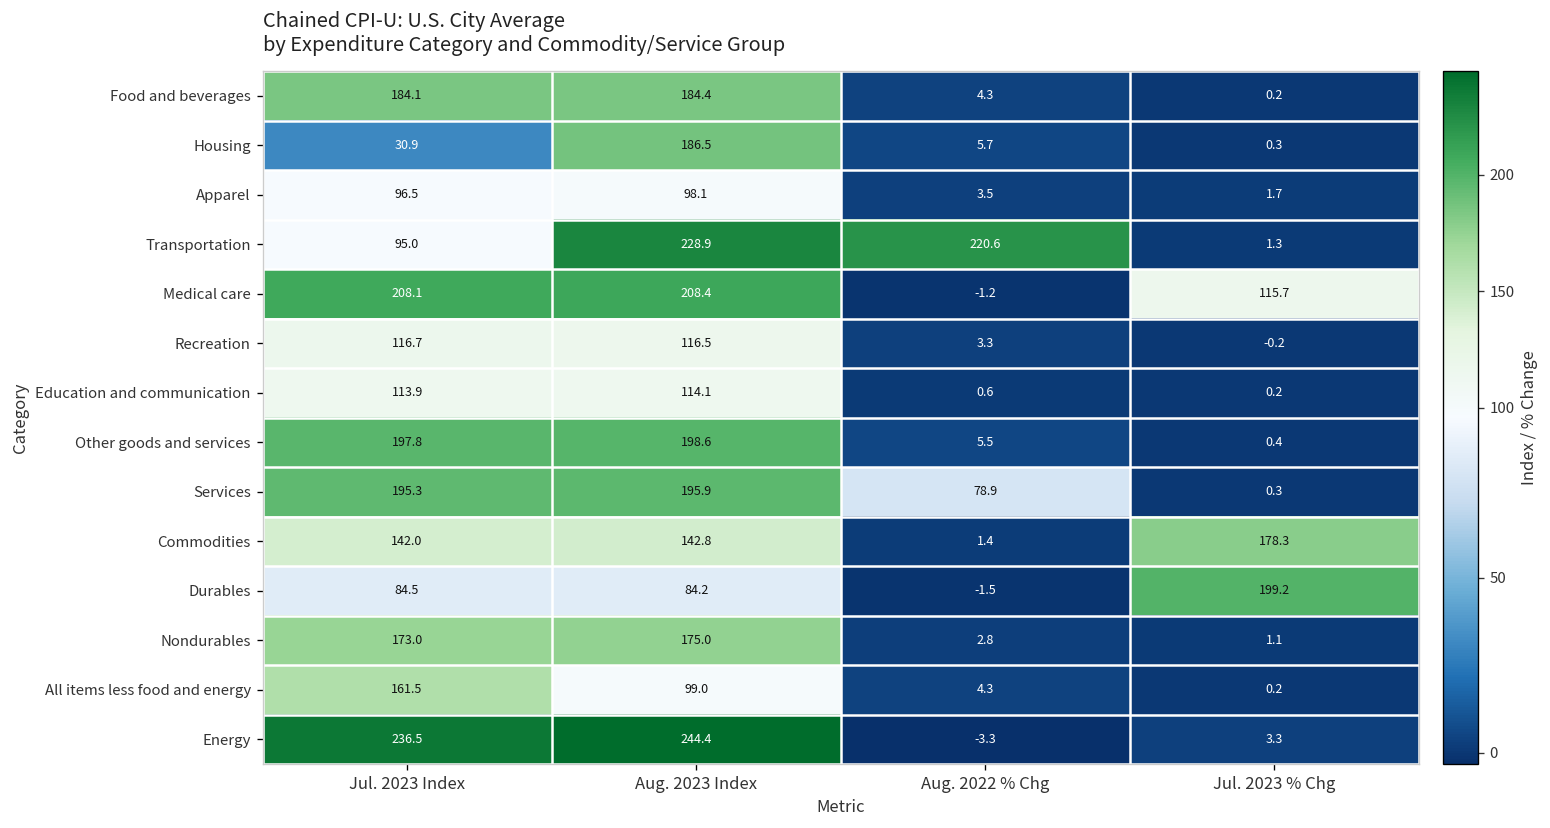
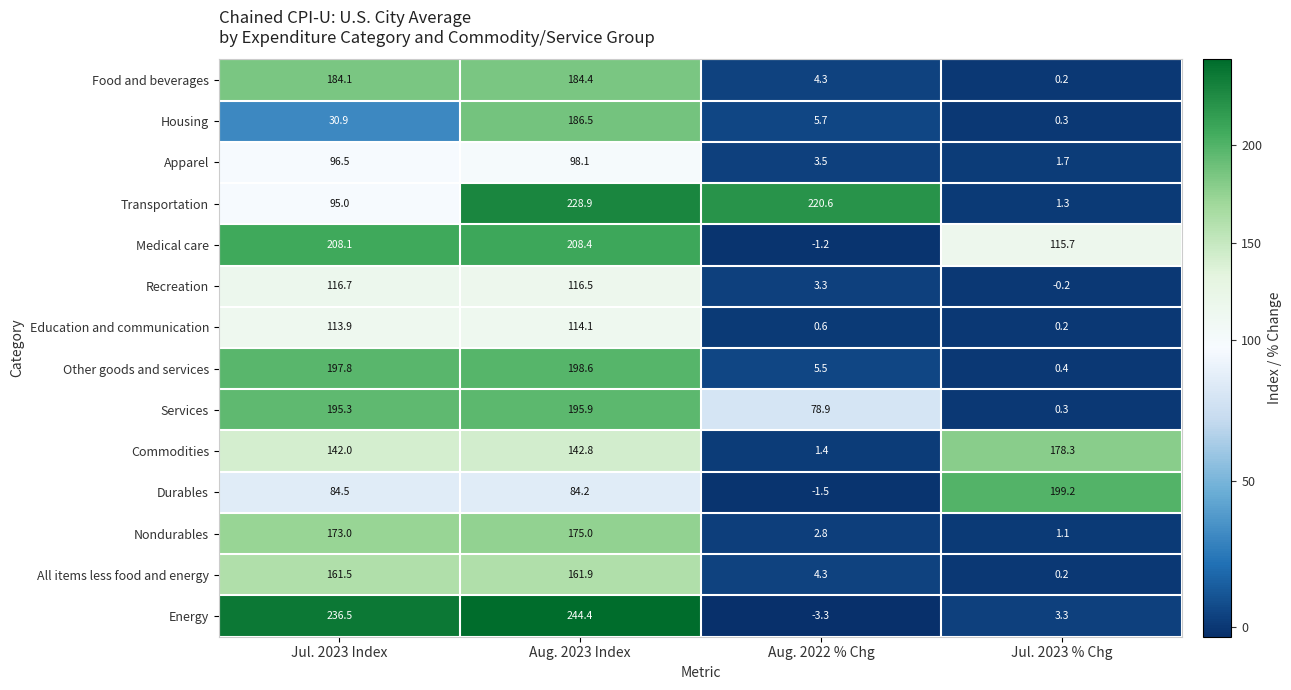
All items less food and energy, Aug. 2023 Index: 99.0 -> 161.9
